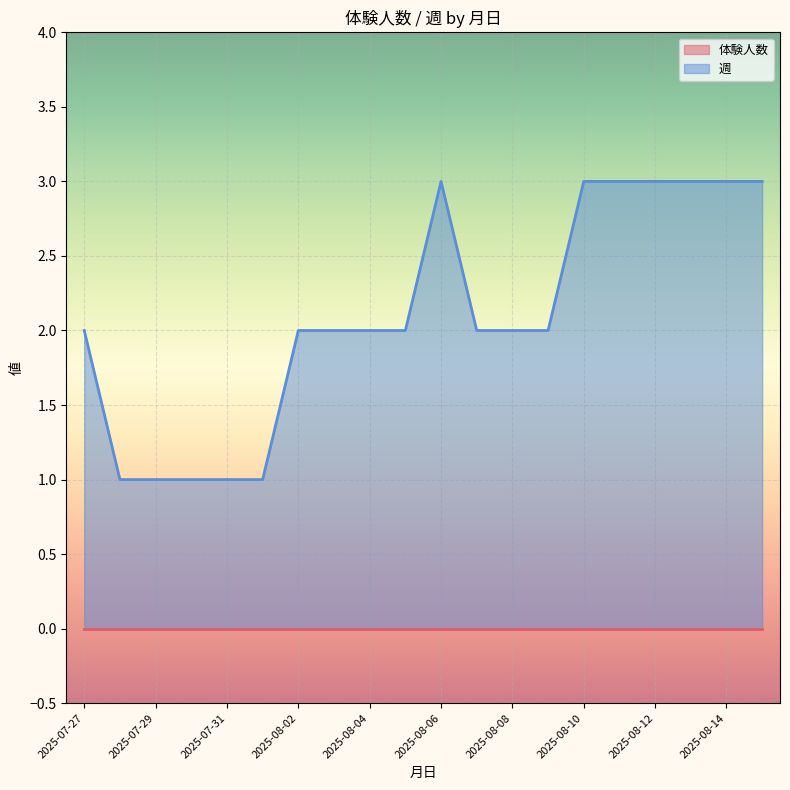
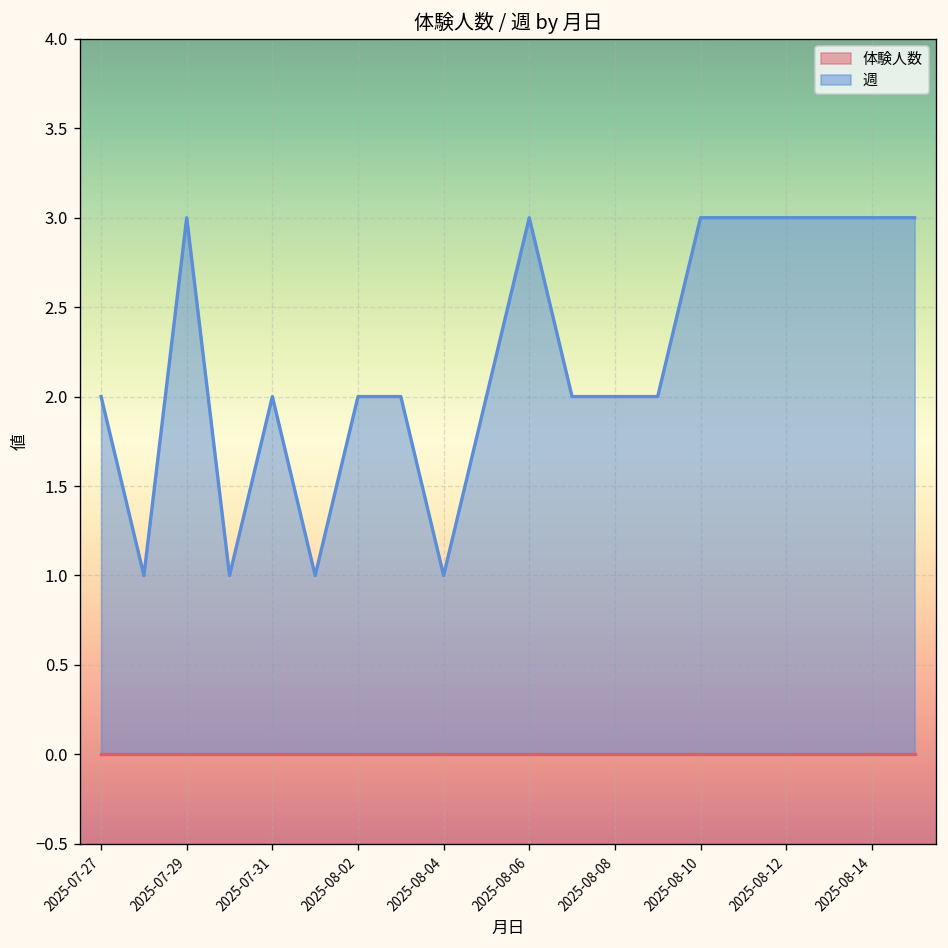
週, 2025-07-29: 1 -> 3
週, 2025-07-31: 1 -> 2
週, 2025-08-04: 2 -> 1
